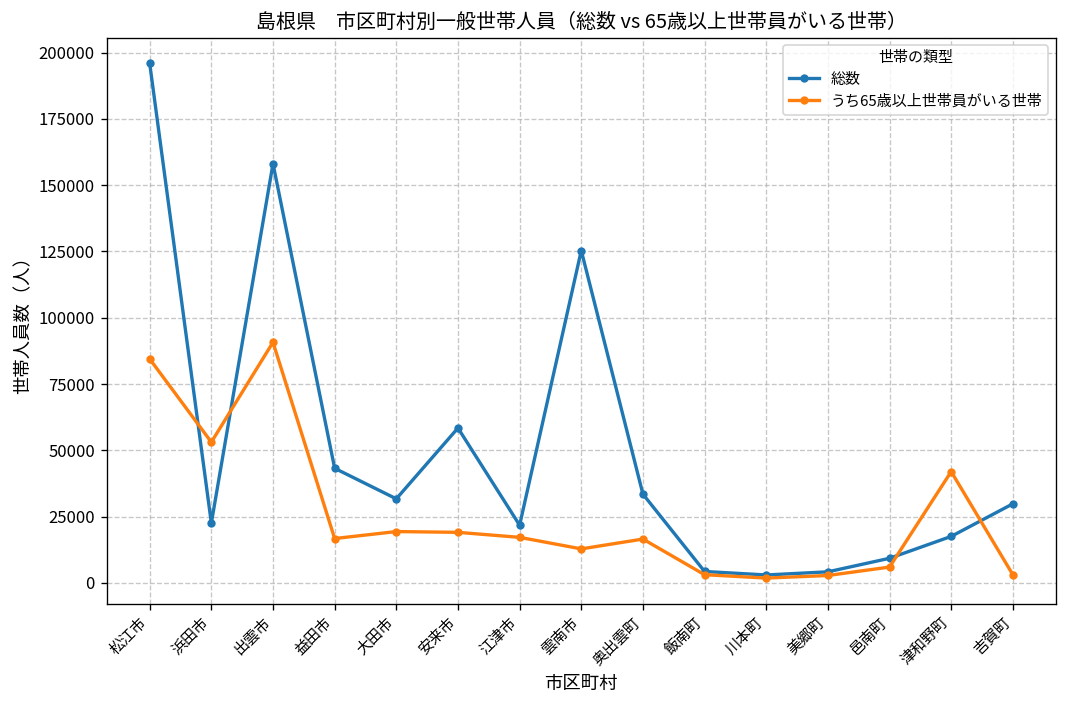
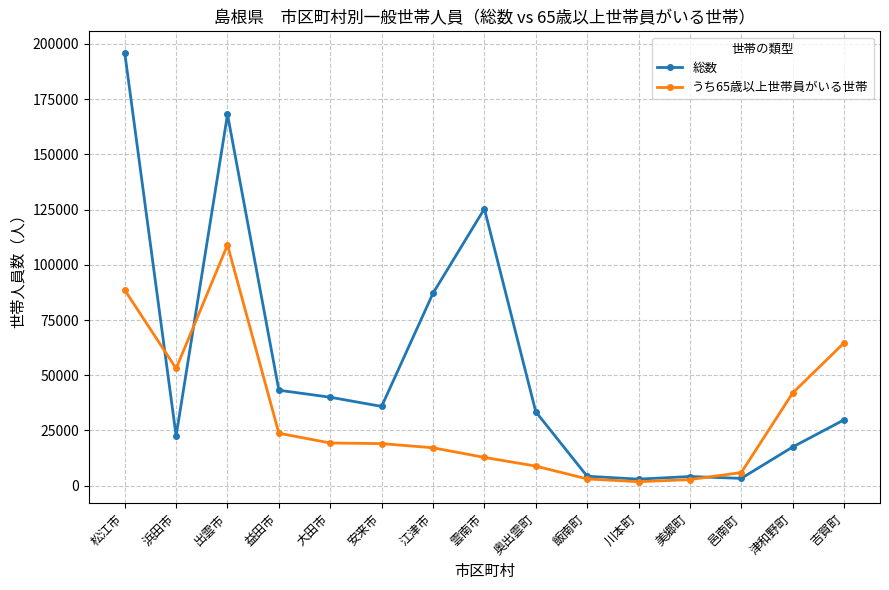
うち65歳以上世帯員がいる世帯, 松江市: 84000 -> 89000
総数, 出雲市: 158000 -> 168000
うち65歳以上世帯員がいる世帯, 出雲市: 91000 -> 109000
うち65歳以上世帯員がいる世帯, 益田市: 17000 -> 24000
総数, 大田市: 32000 -> 40000
総数, 安来市: 58000 -> 36000
総数, 江津市: 22000 -> 87000
うち65歳以上世帯員がいる世帯, 奥出雲町: 17000 -> 9000
総数, 邑南町: 9000 -> 3000
うち65歳以上世帯員がいる世帯, 吉賀町: 3000 -> 65000
